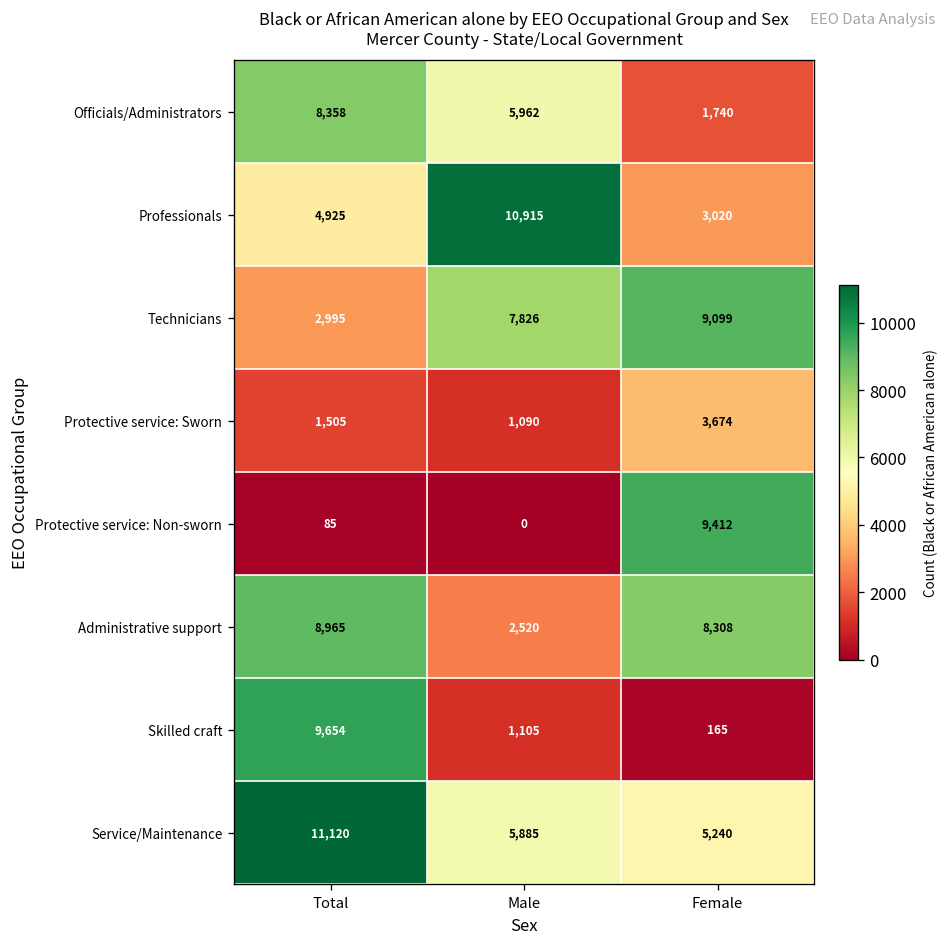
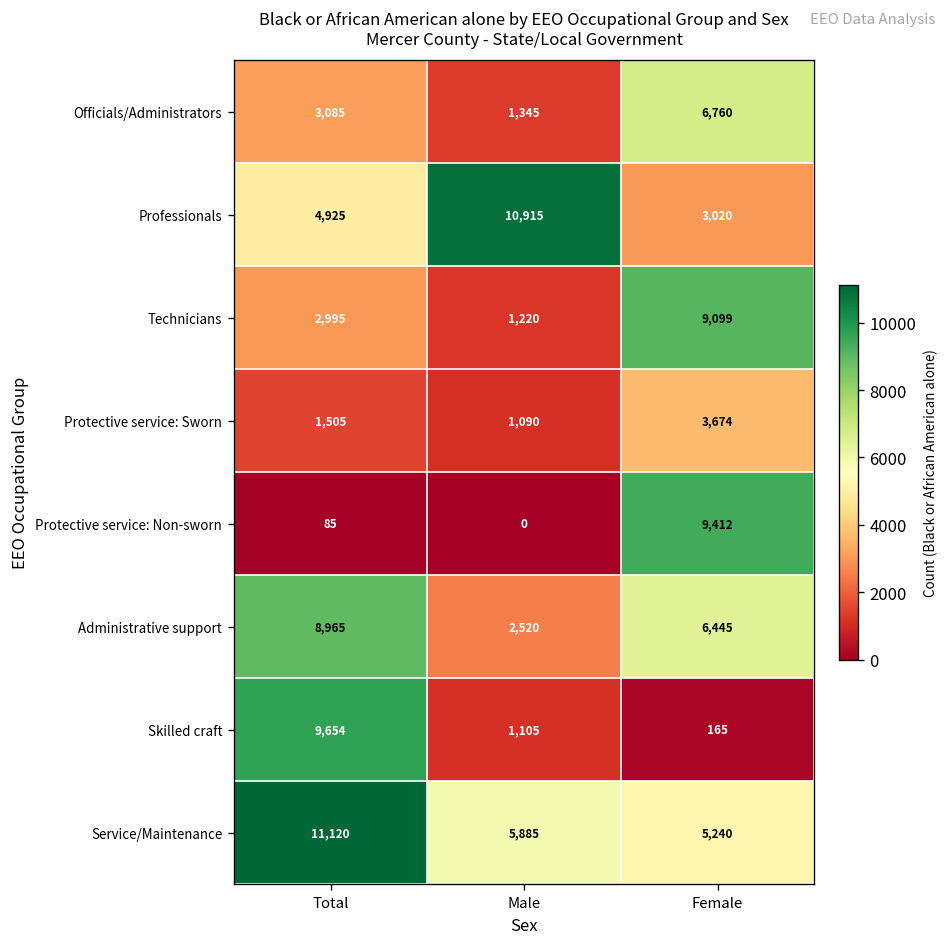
Officials/Administrators, Total: 8,358 -> 3,085
Officials/Administrators, Male: 5,962 -> 1,345
Officials/Administrators, Female: 1,740 -> 6,760
Technicians, Male: 7,826 -> 1,220
Administrative support, Female: 8,308 -> 6,445
